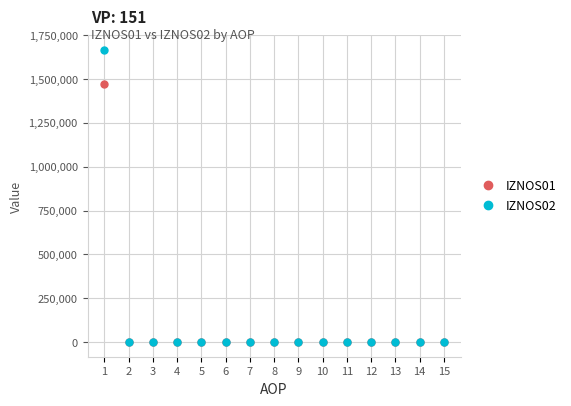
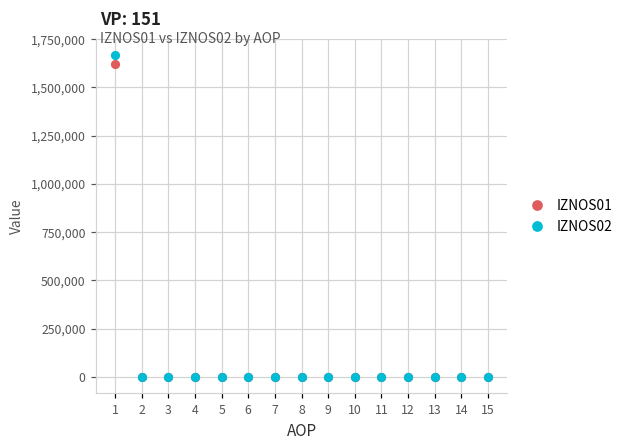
IZNOS01, 1: 1,470,000 -> 1,620,000
